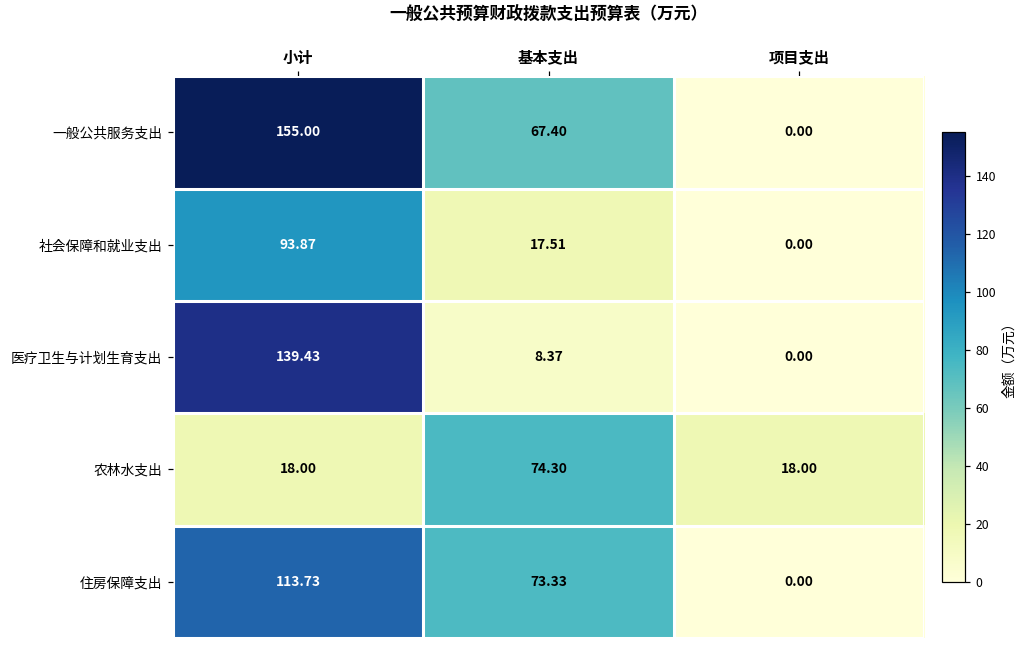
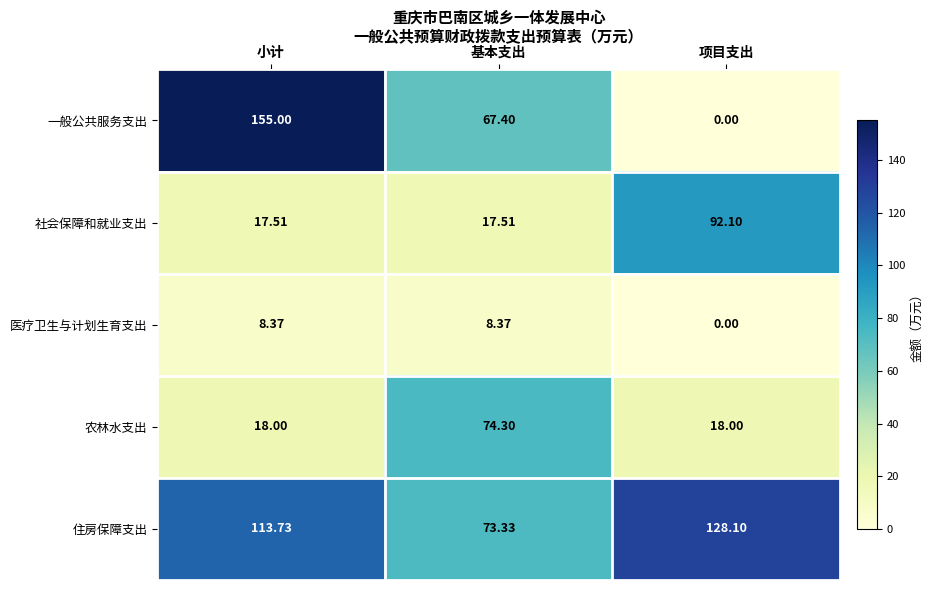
社会保障和就业支出, 小计: 93.87 -> 17.51
社会保障和就业支出, 项目支出: 0.00 -> 92.10
医疗卫生与计划生育支出, 小计: 139.43 -> 8.37
住房保障支出, 项目支出: 0.00 -> 128.10
